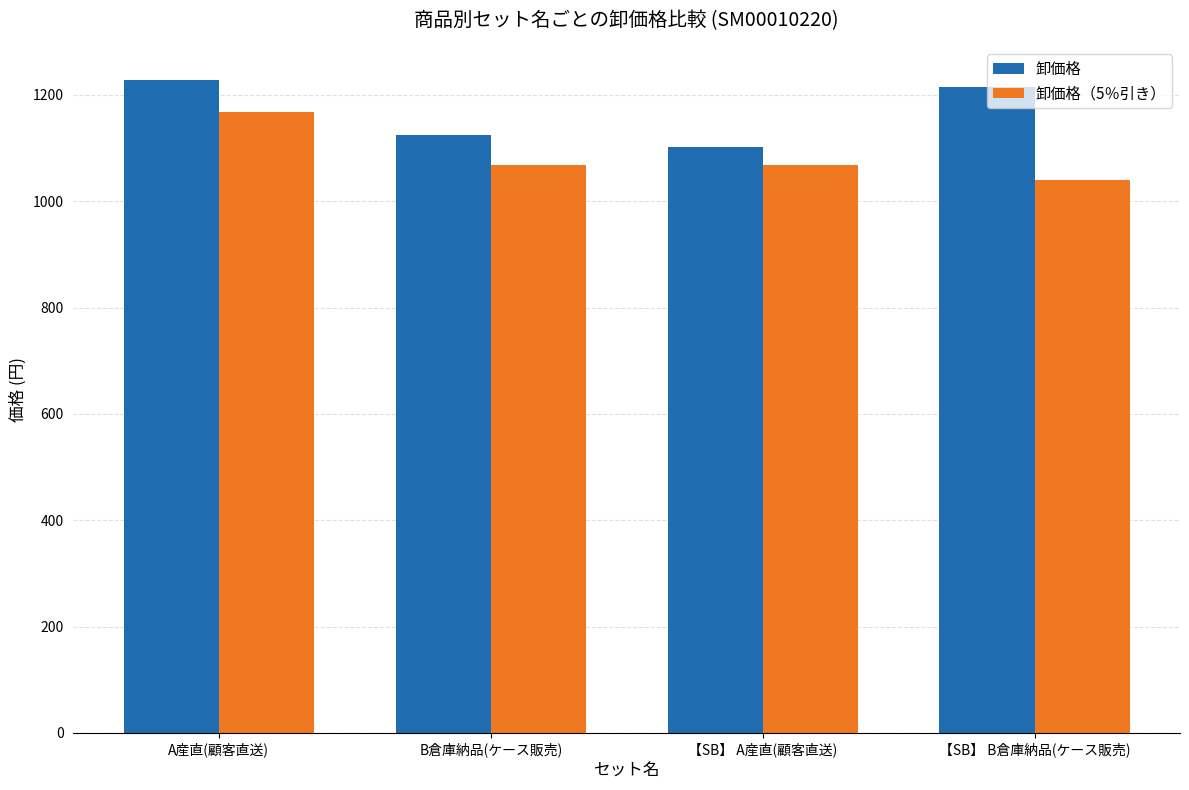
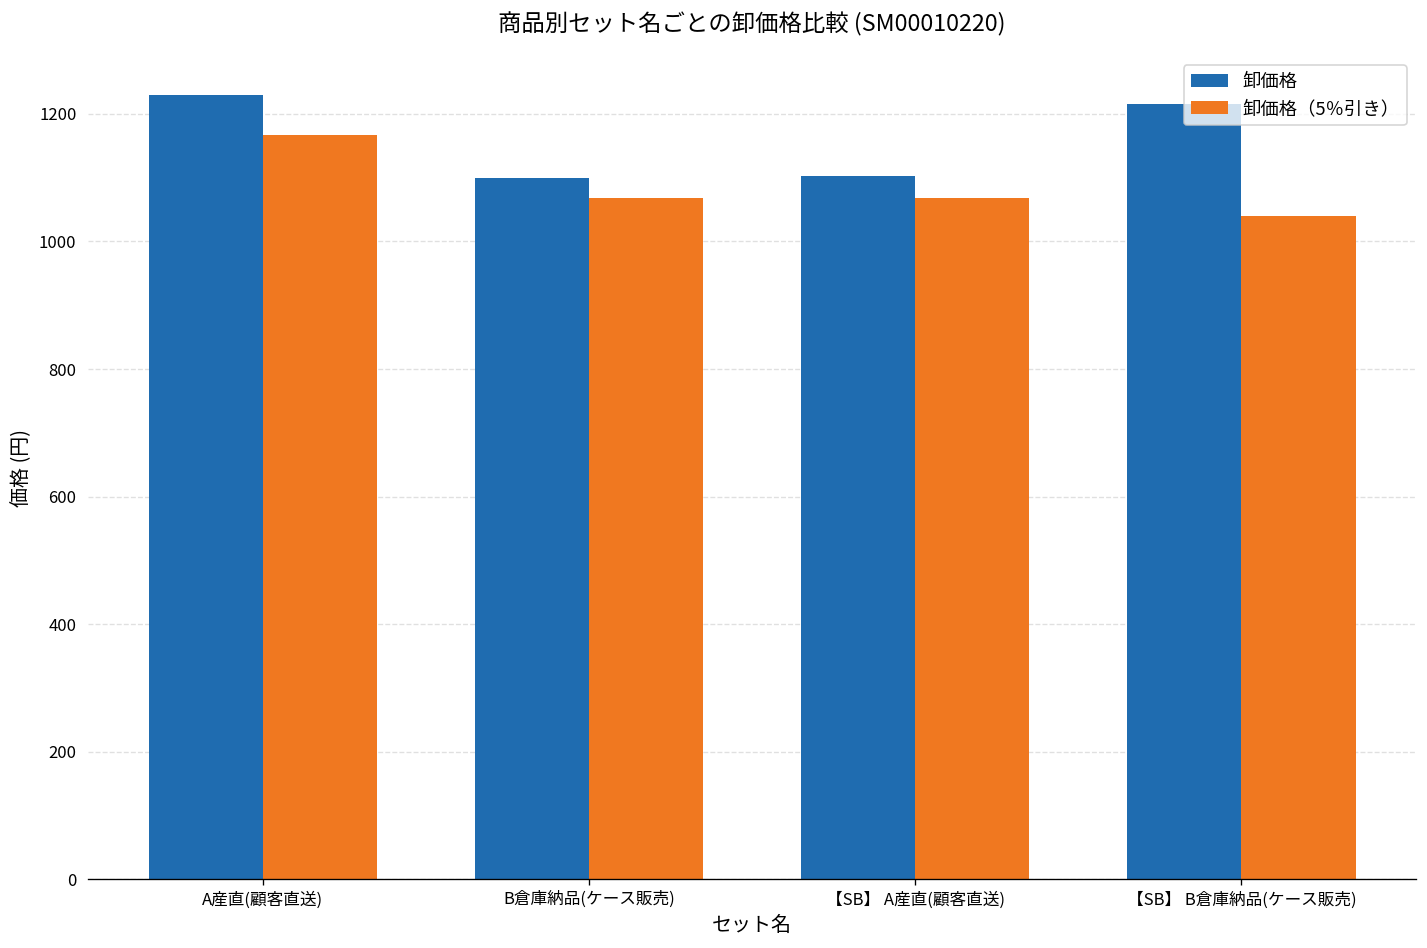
卸価格, B倉庫納品(ケース販売): 1130 -> 1100
